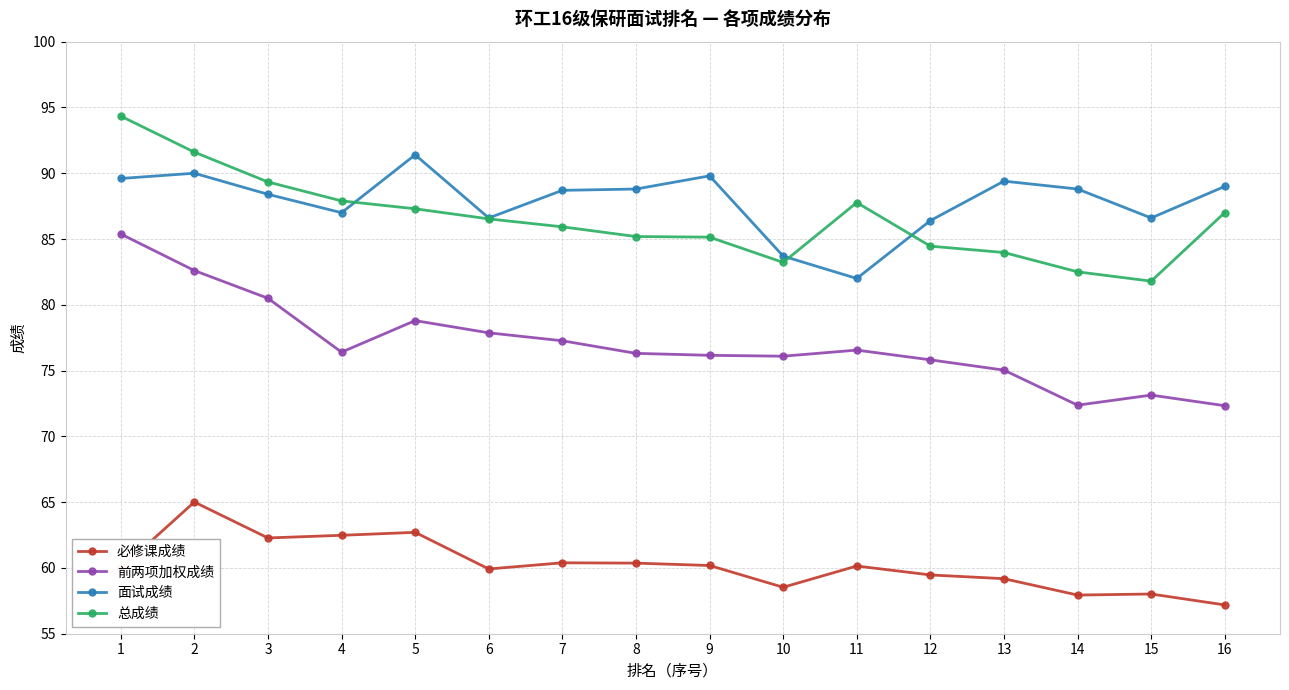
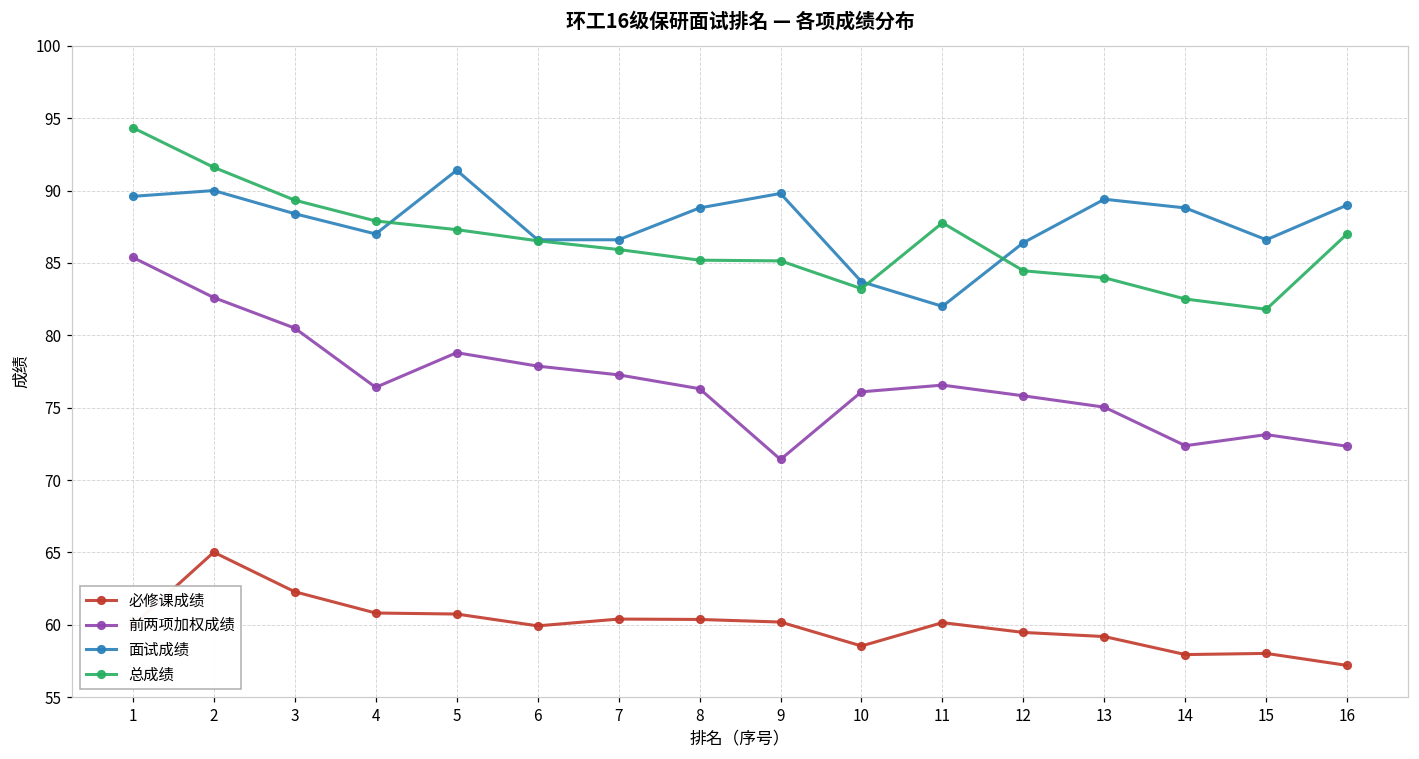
必修课成绩, 4: 62.5 -> 60.8
必修课成绩, 5: 62.7 -> 60.7
面试成绩, 7: 88.7 -> 86.6
前两项加权成绩, 9: 76.2 -> 71.4
